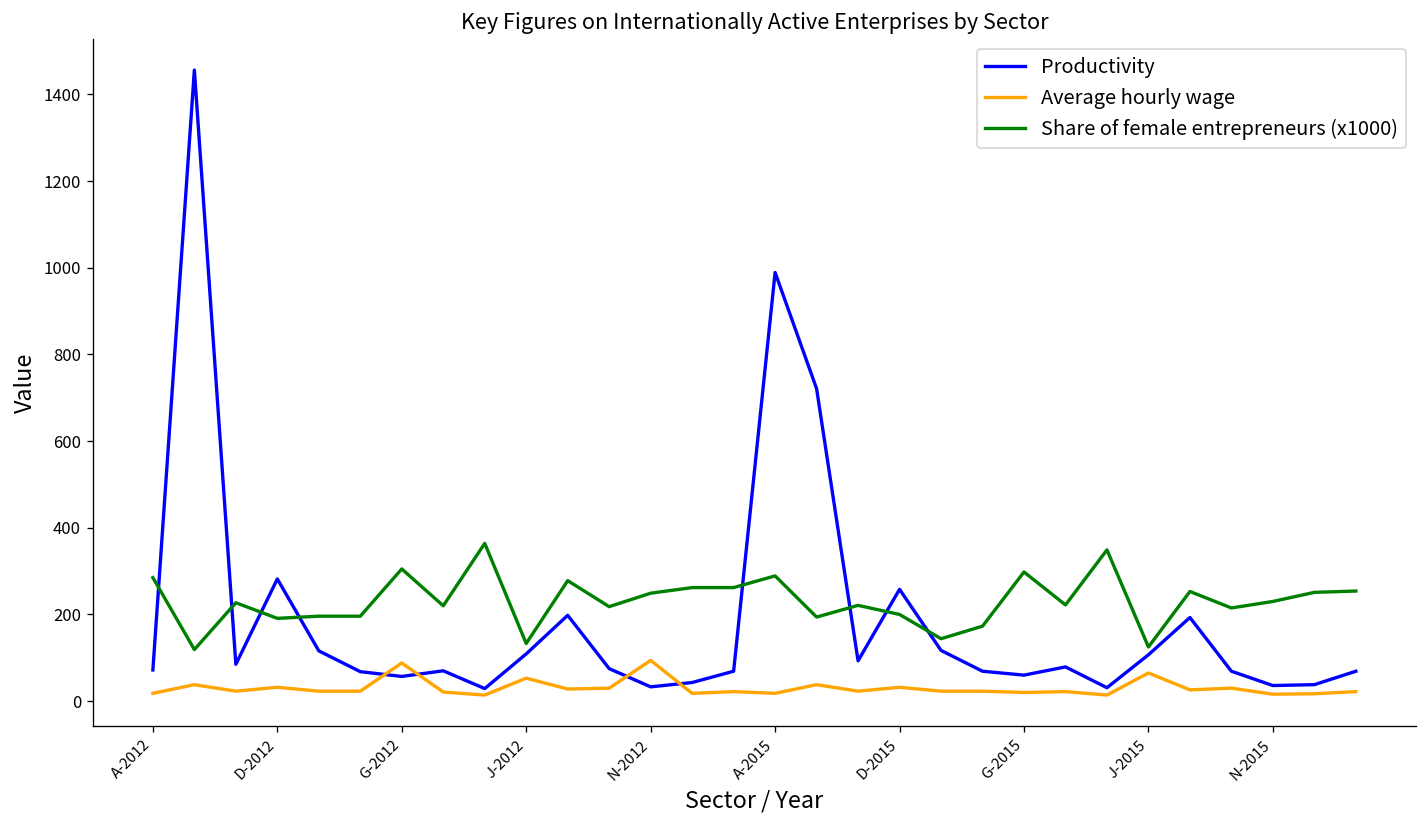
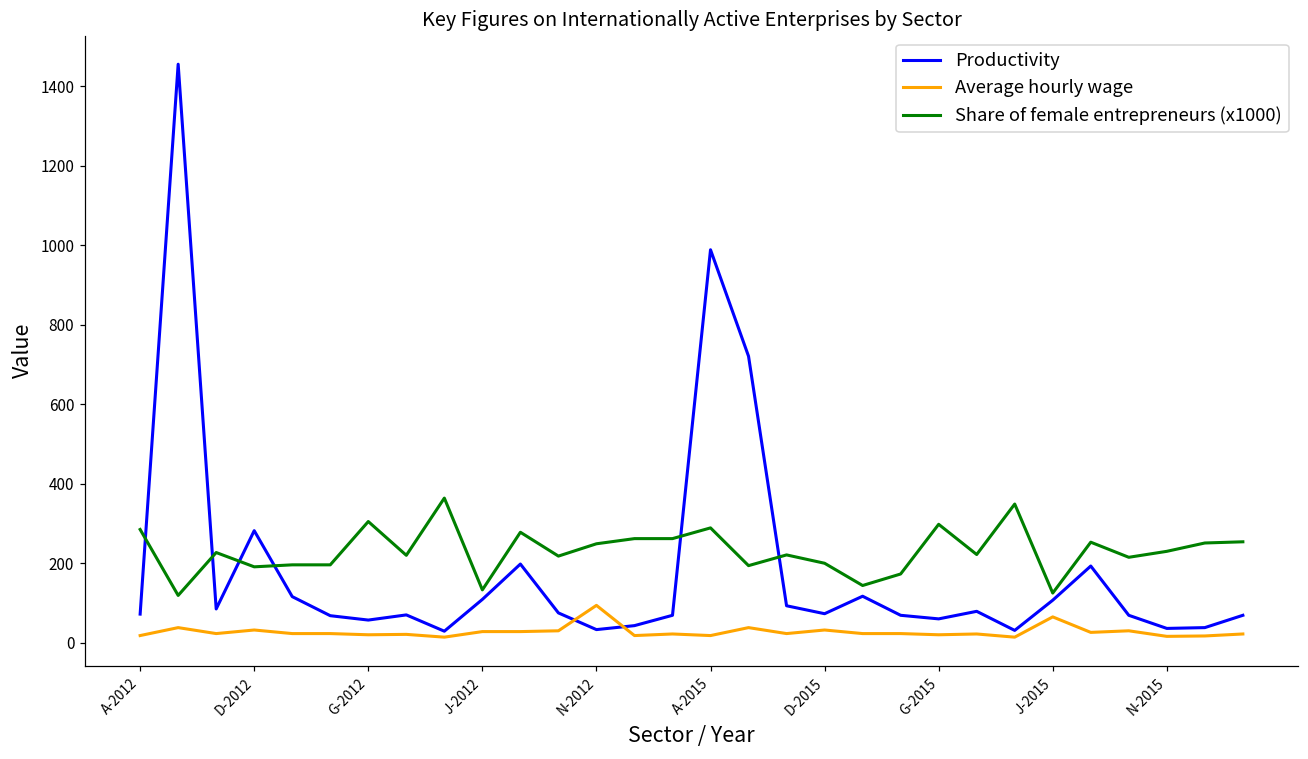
Average hourly wage, G-2012: 90 -> 20
Average hourly wage, J-2012: 50 -> 30
Productivity, D-2015: 260 -> 70
